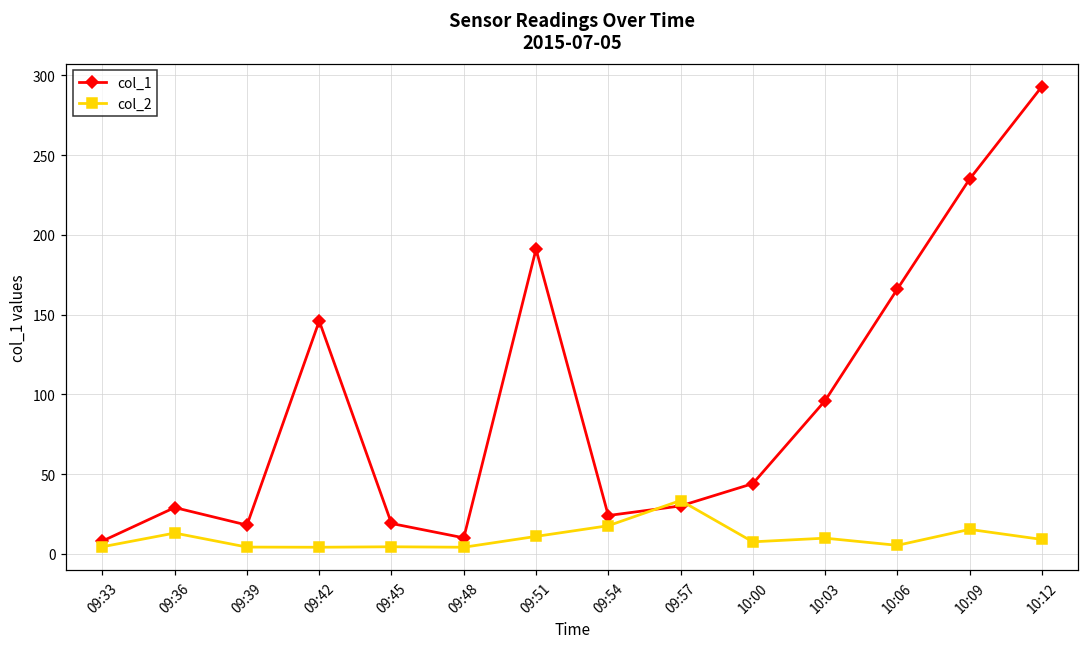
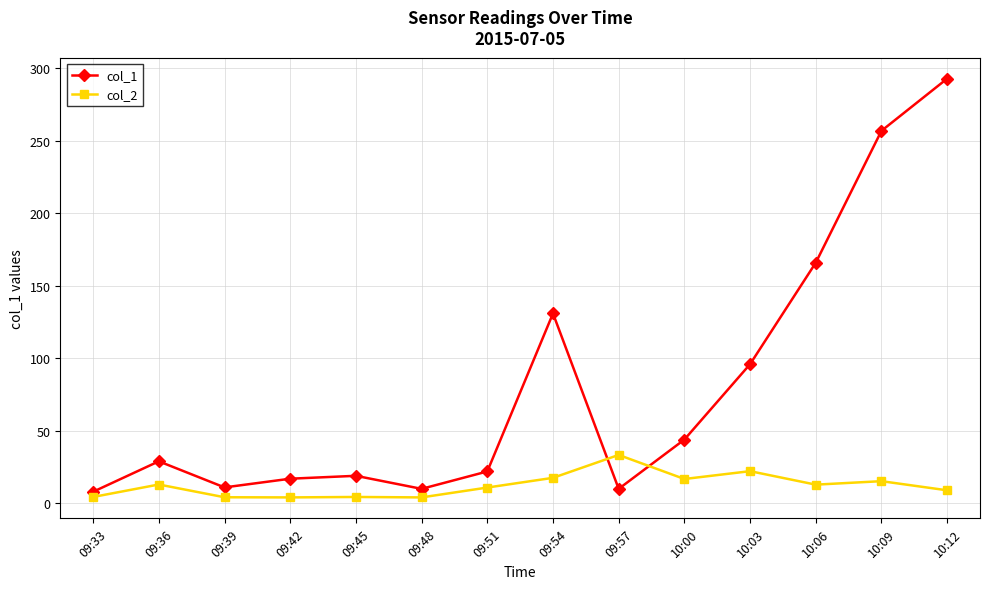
col_1, 09:39: 18 -> 11
col_1, 09:42: 146 -> 17
col_1, 09:51: 191 -> 22
col_1, 09:54: 24 -> 131
col_1, 09:57: 30 -> 10
col_2, 10:00: 8 -> 17
col_2, 10:03: 10 -> 22
col_2, 10:06: 5 -> 13
col_1, 10:09: 235 -> 257
